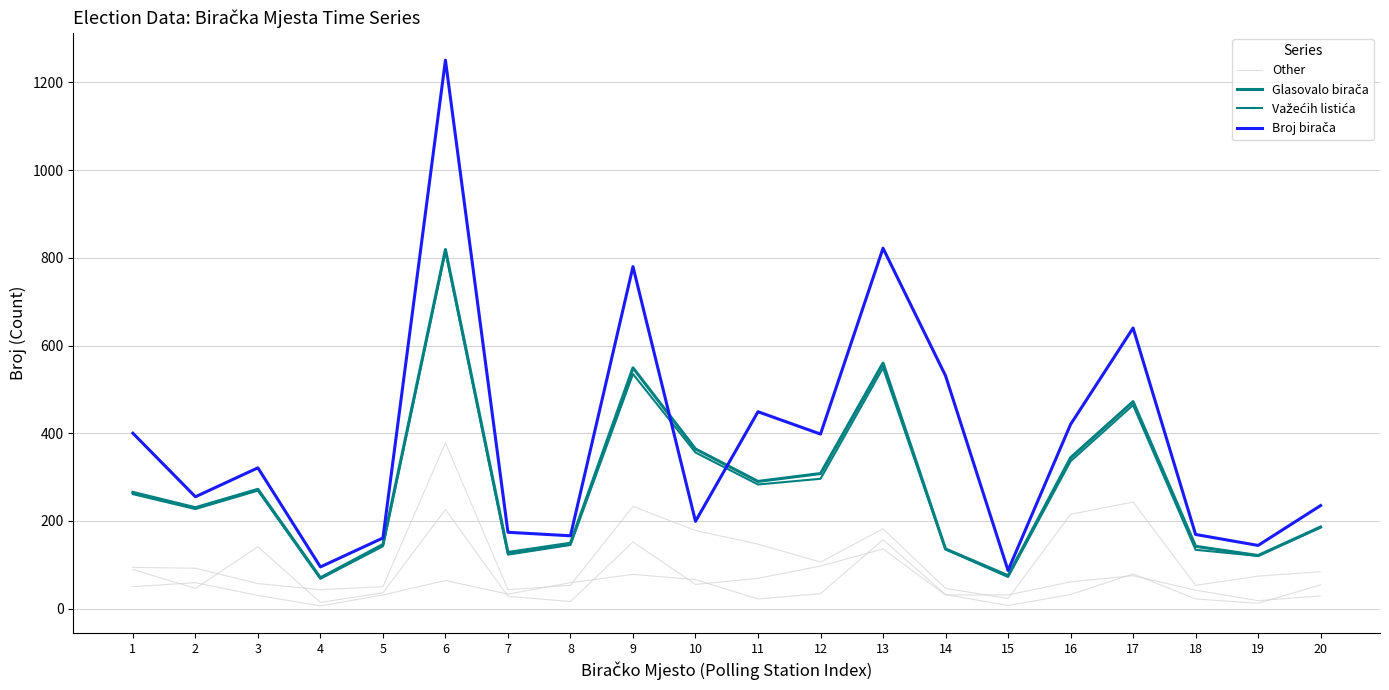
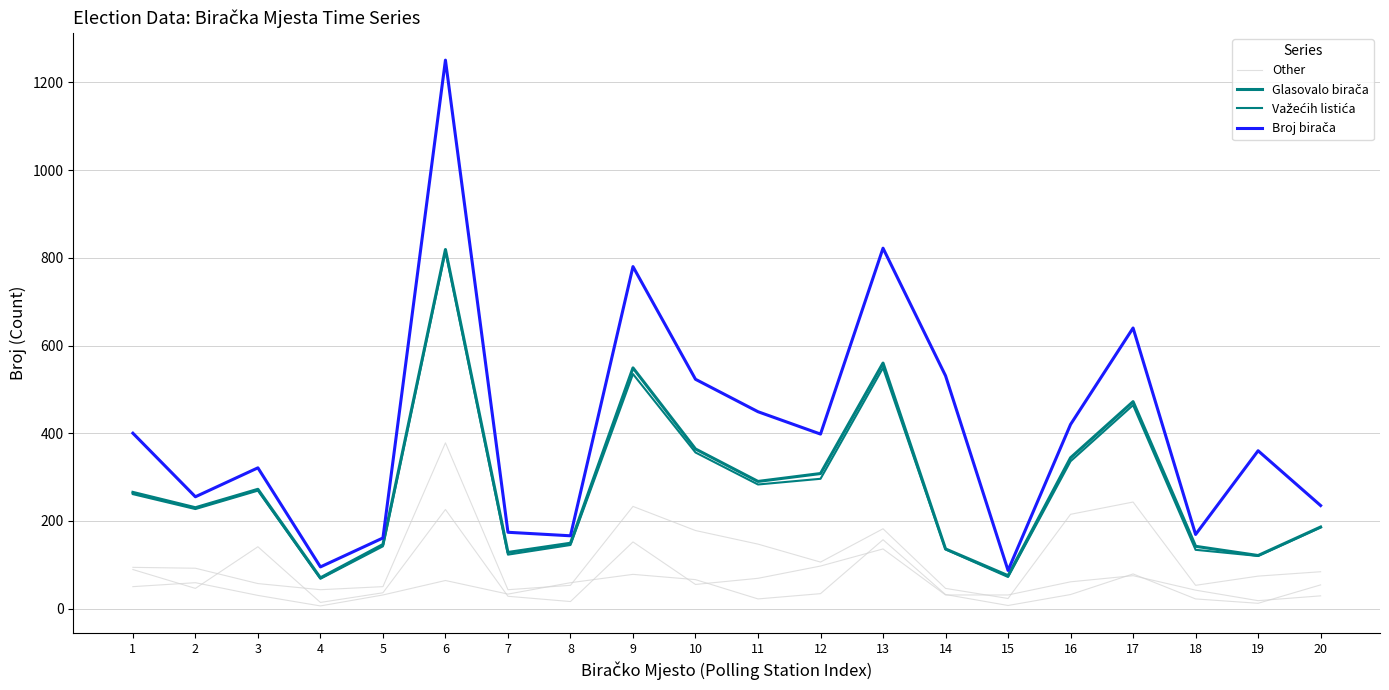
Broj birača, 10: 200 -> 520
Broj birača, 19: 140 -> 360
